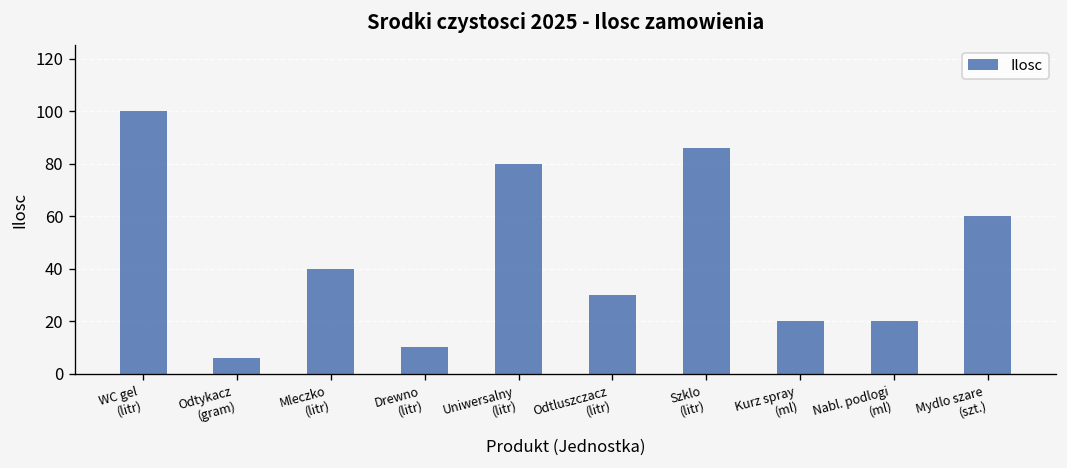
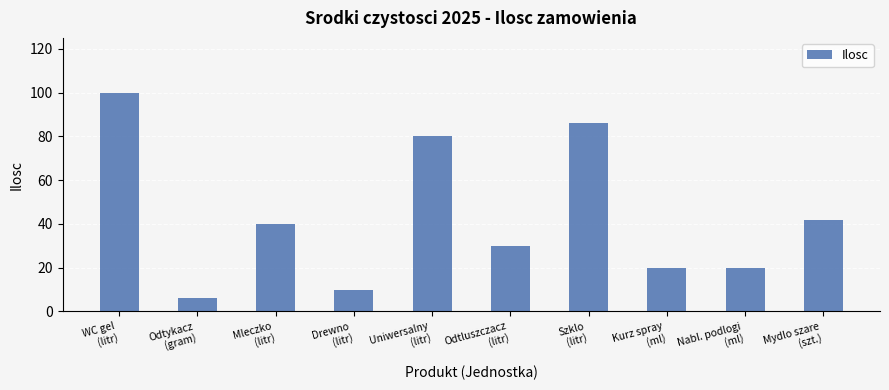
Mydlo szare (szt.): 60 -> 42
